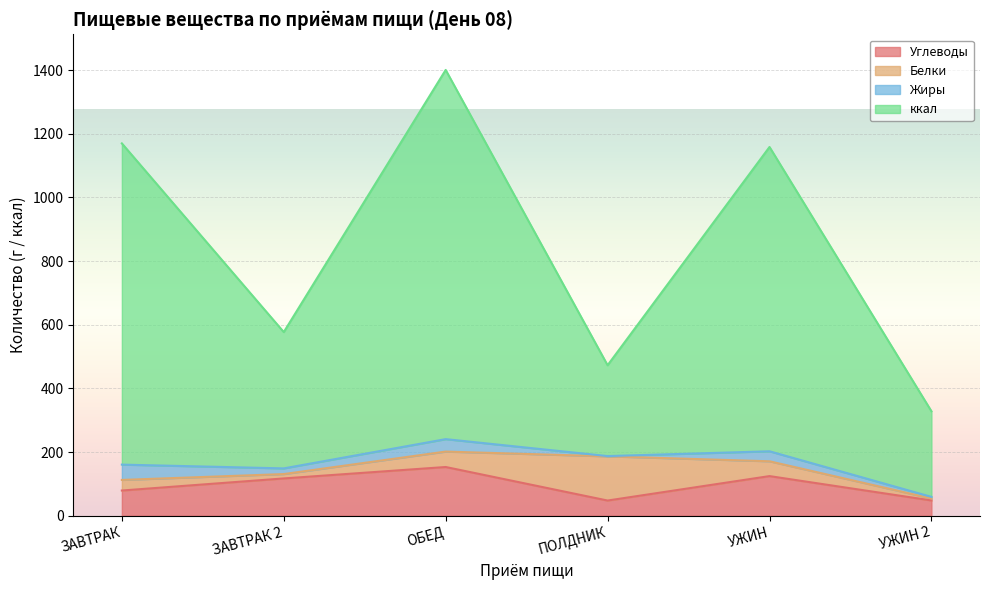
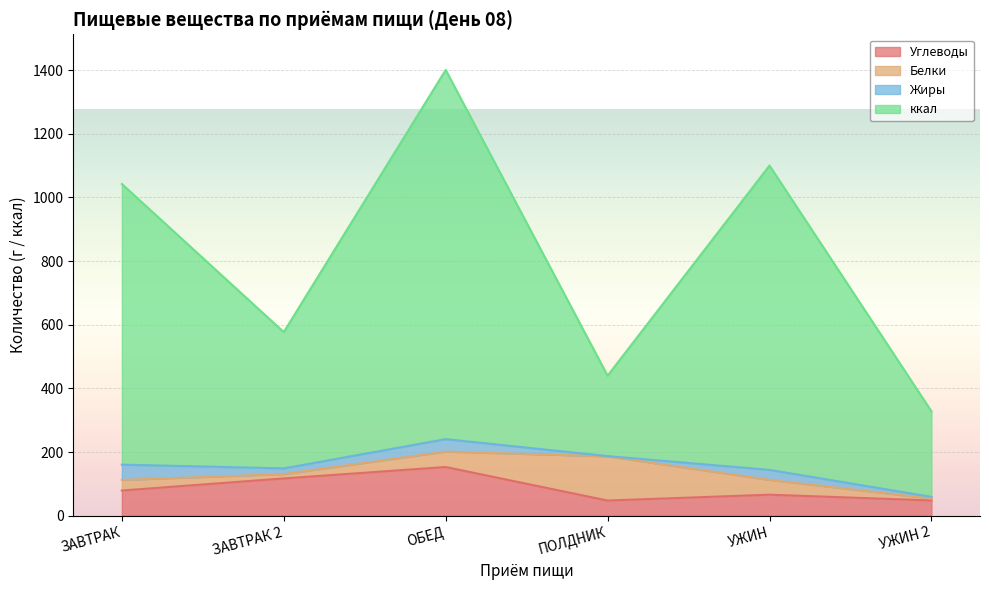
ккал, ЗАВТРАК: 1010 -> 880
ккал, ПОЛДНИК: 290 -> 250
Углеводы, УЖИН: 120 -> 70
